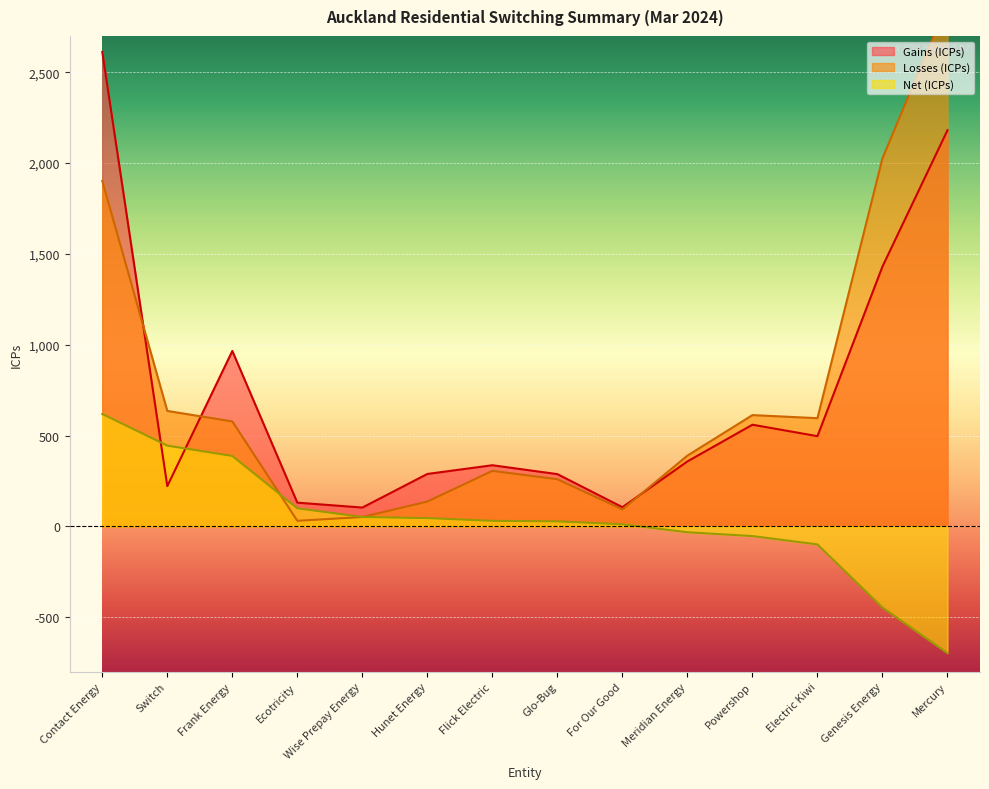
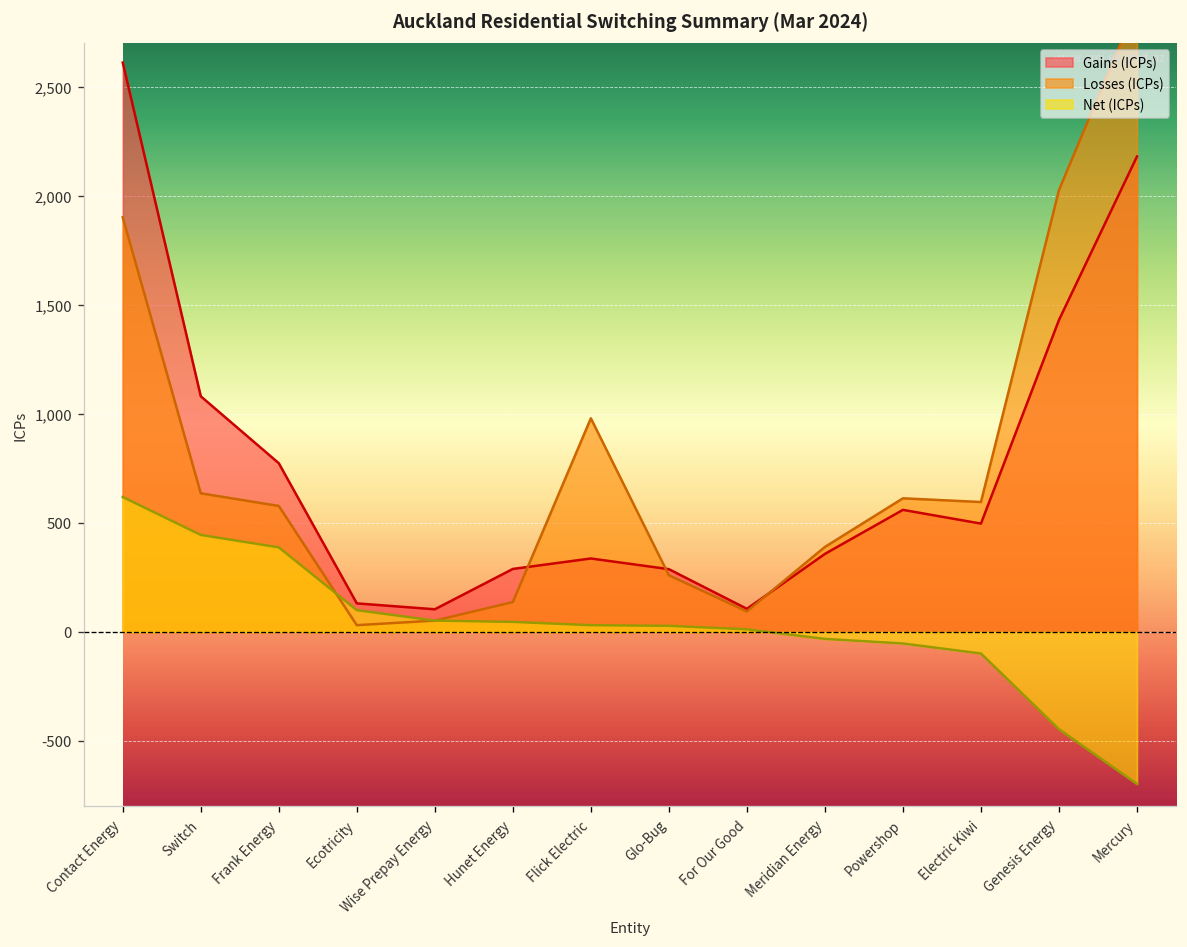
Gains (ICPs), Switch: 220 -> 1,080
Gains (ICPs), Frank Energy: 970 -> 770
Losses (ICPs), Flick Electric: 310 -> 980
